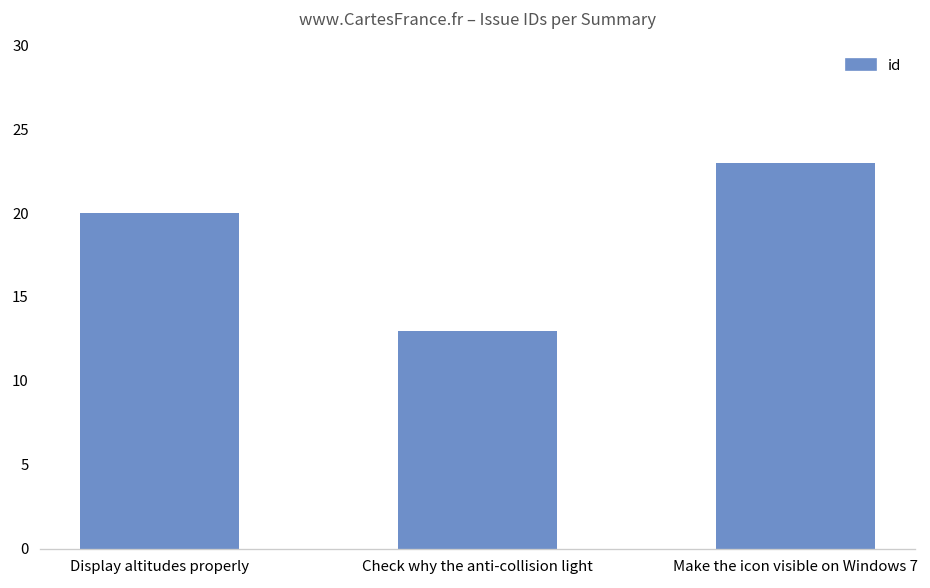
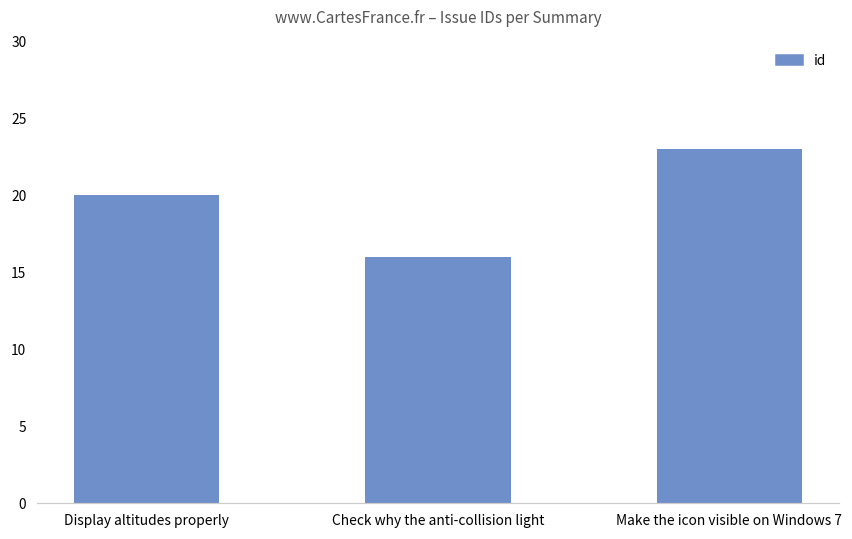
Check why the anti-collision light: 13 -> 16
